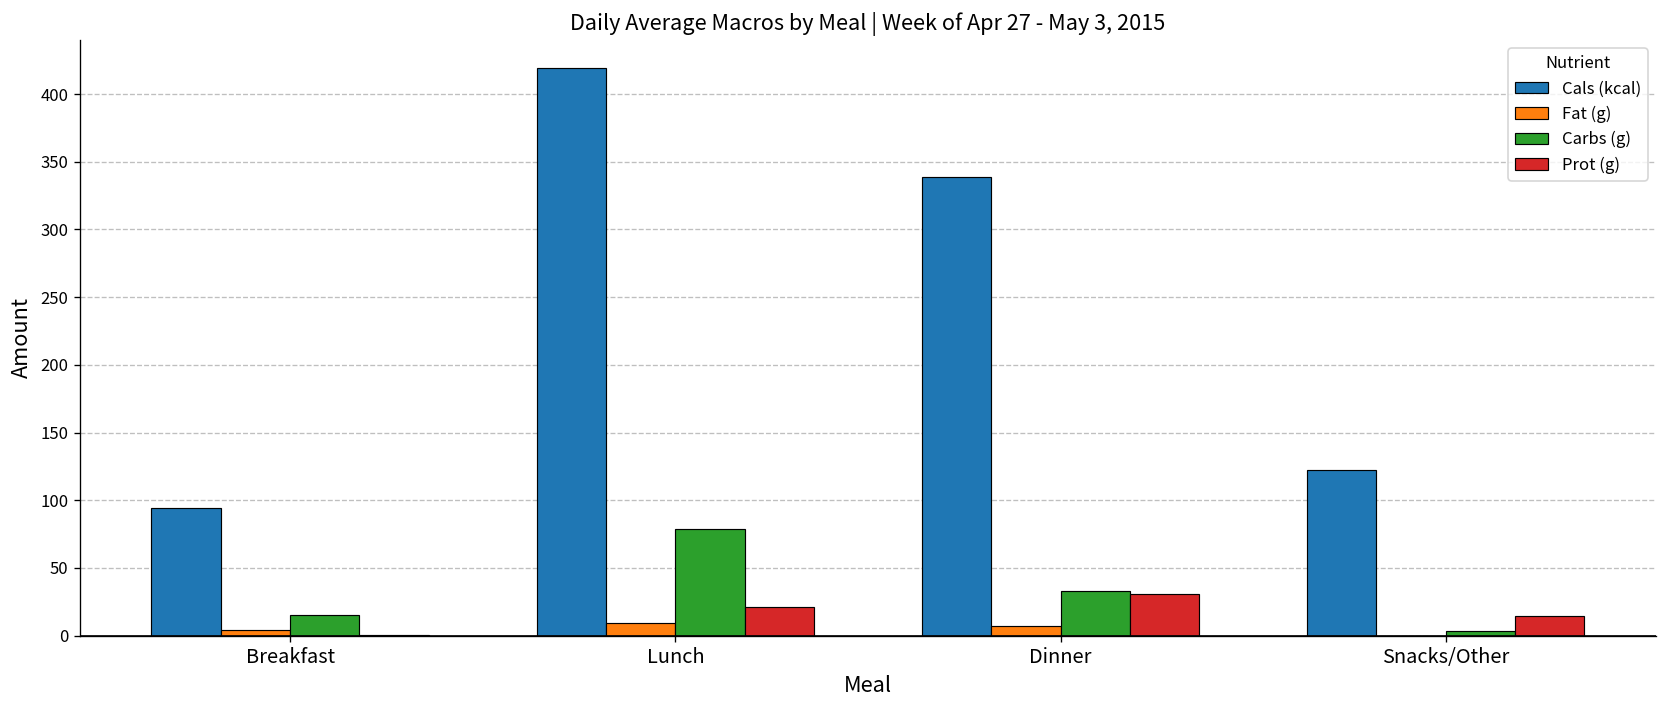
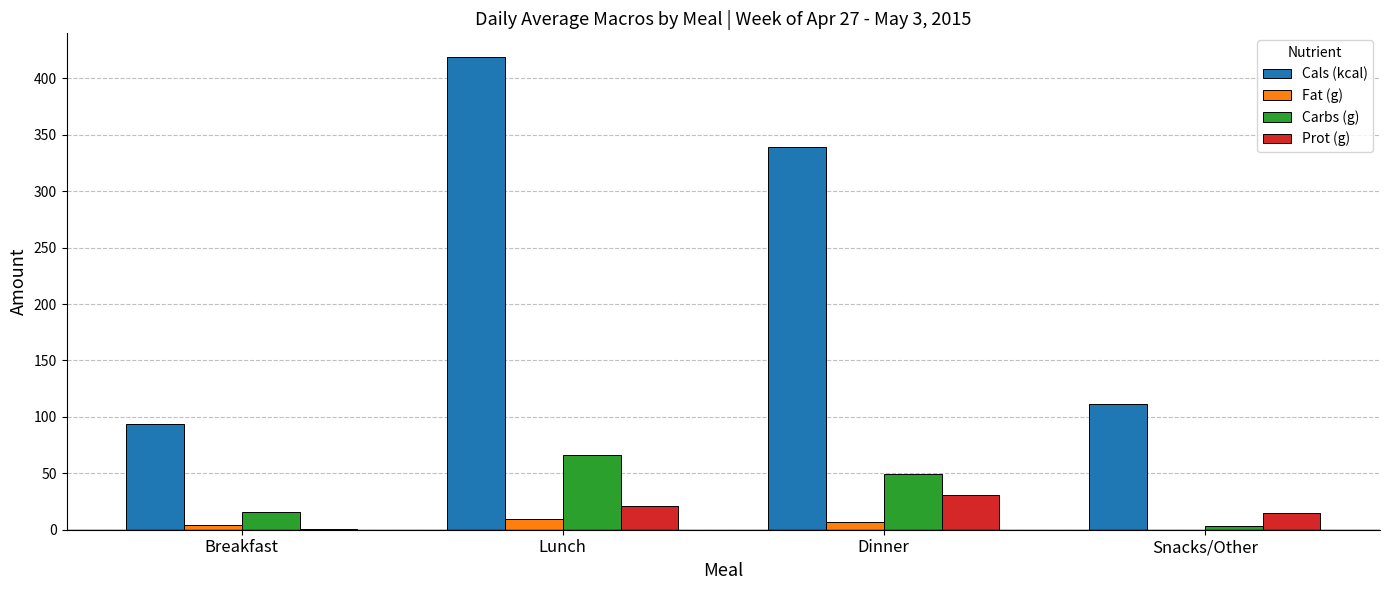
Carbs (g), Lunch: 79 -> 66
Carbs (g), Dinner: 33 -> 49
Cals (kcal), Snacks/Other: 122 -> 111
